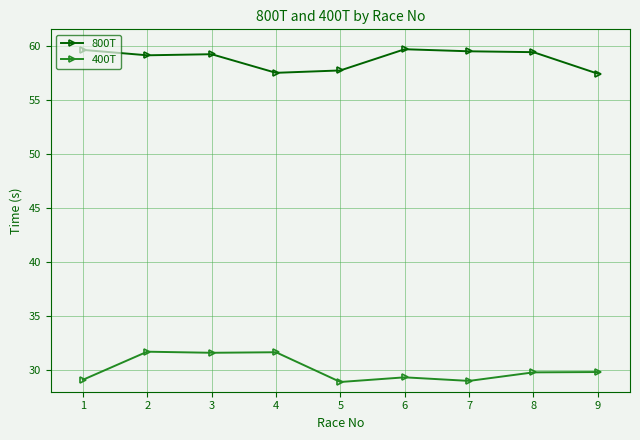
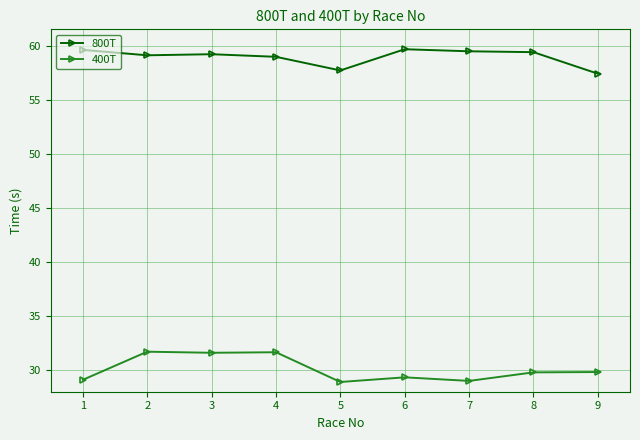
800T, 4: 57.5 -> 59.0
